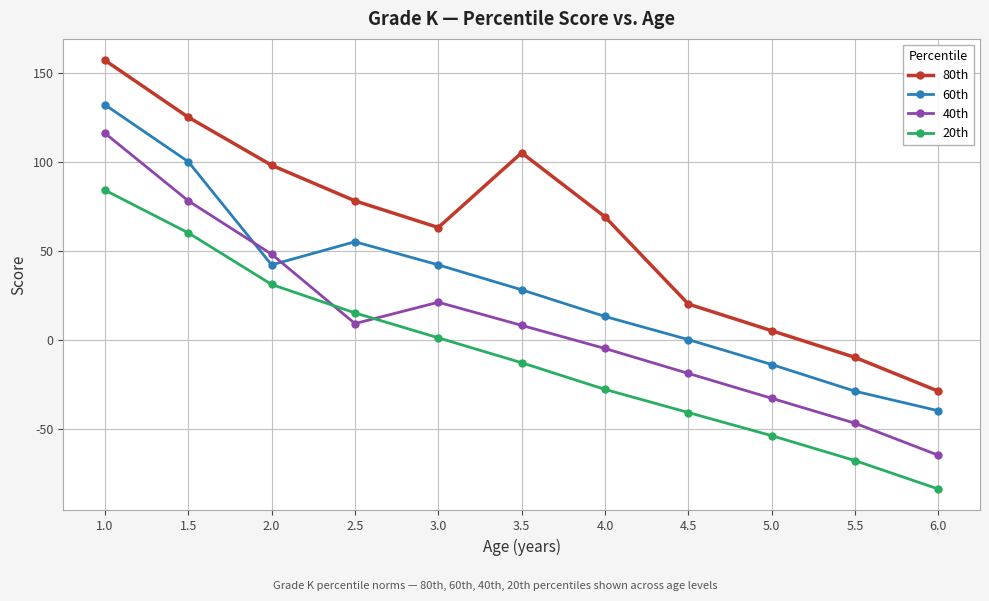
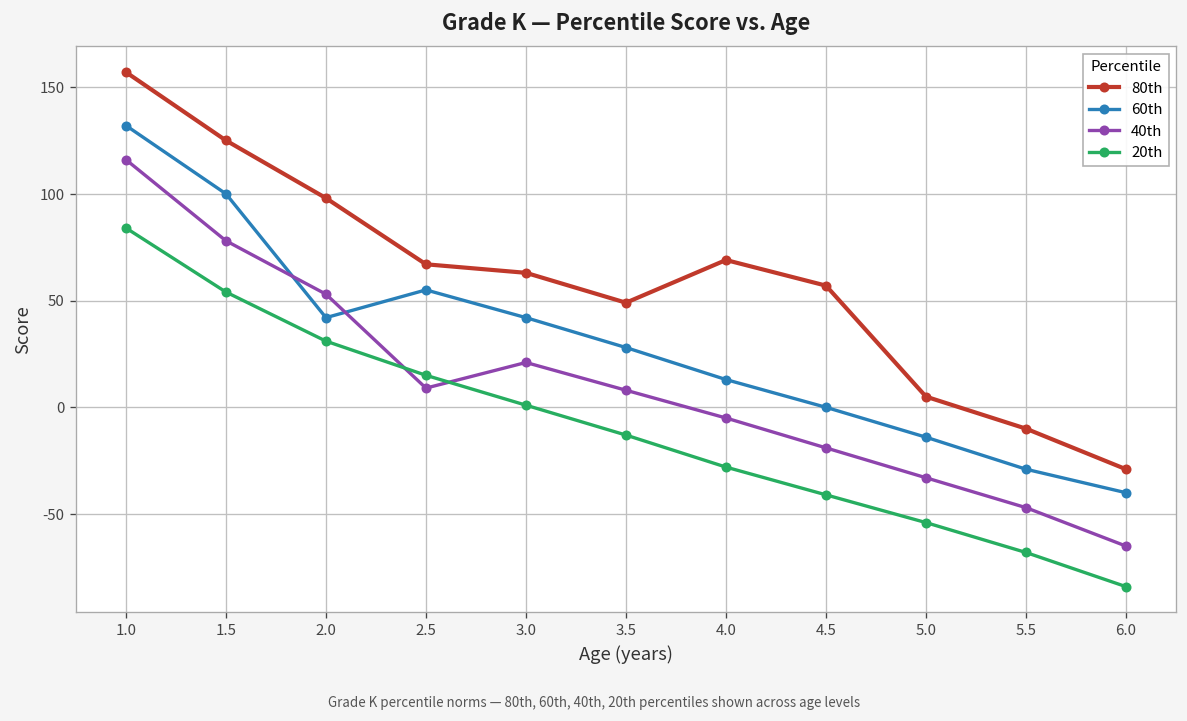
20th, 1.5: 60 -> 54
40th, 2.0: 48 -> 53
80th, 2.5: 78 -> 67
80th, 3.5: 105 -> 49
80th, 4.5: 20 -> 57
